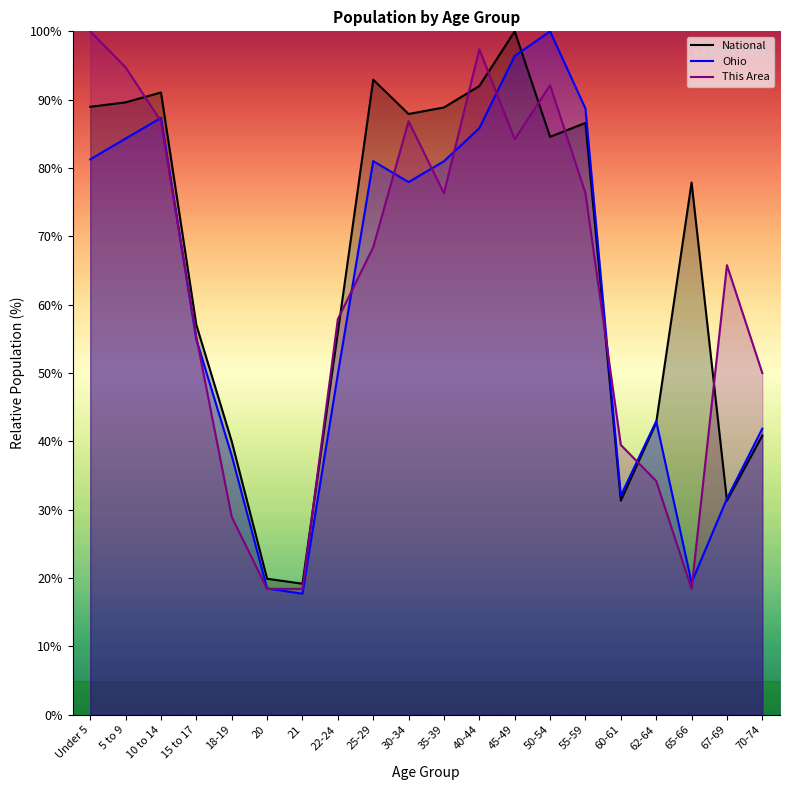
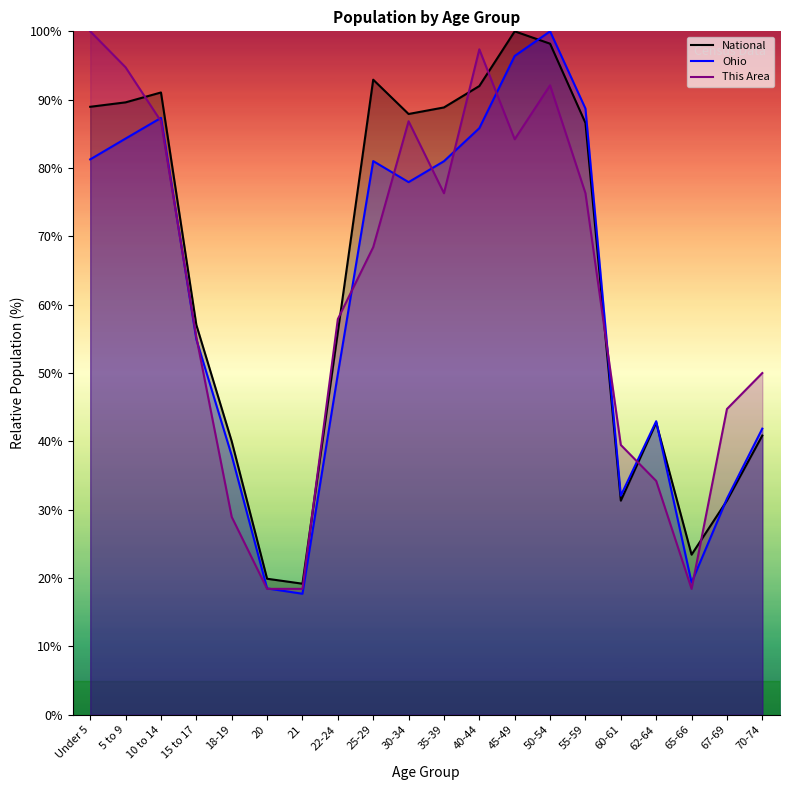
National, 50-54: 85% -> 98%
National, 65-66: 78% -> 23%
This Area, 67-69: 66% -> 45%
